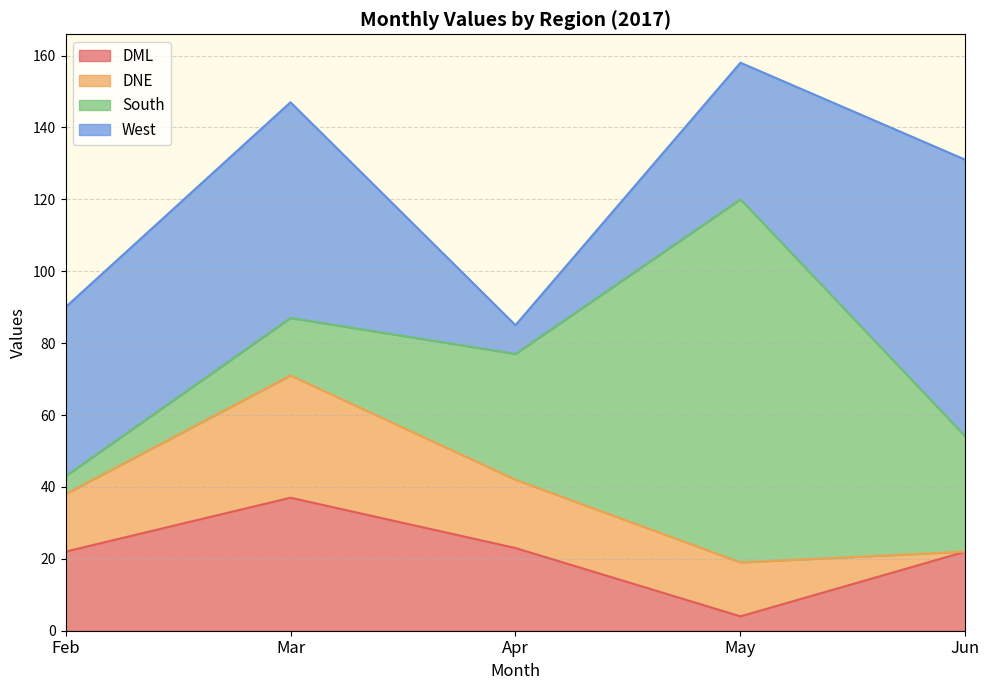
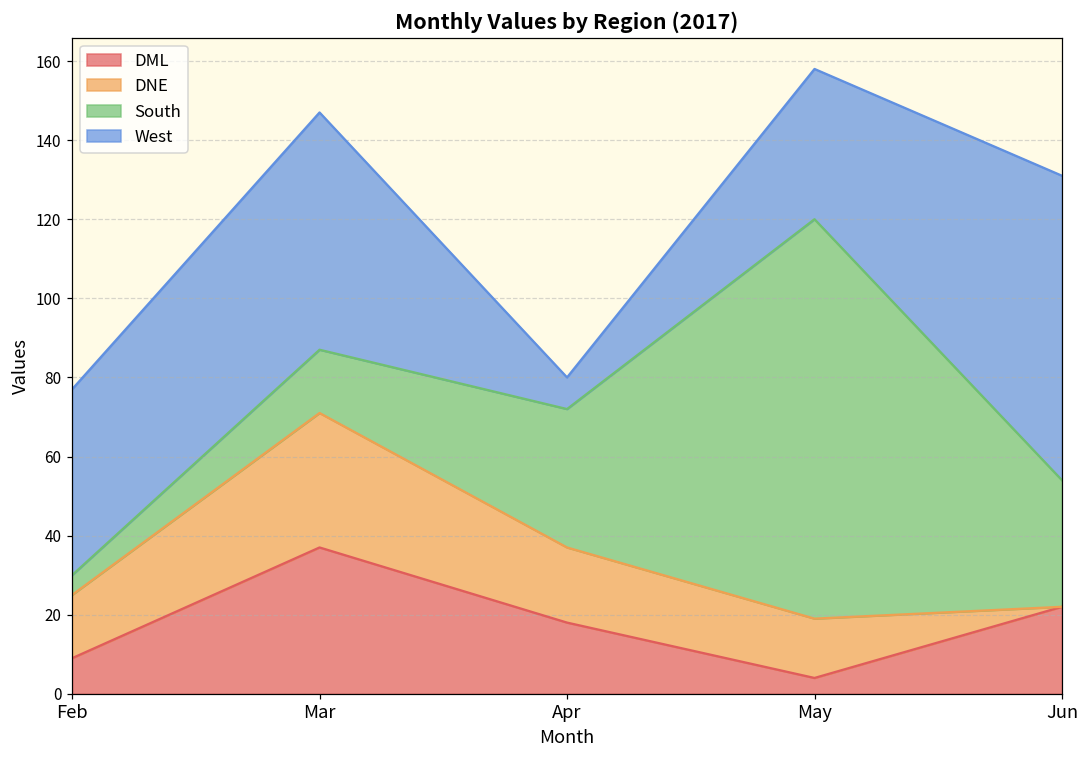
DML, Feb: 22 -> 9
DML, Apr: 23 -> 18
